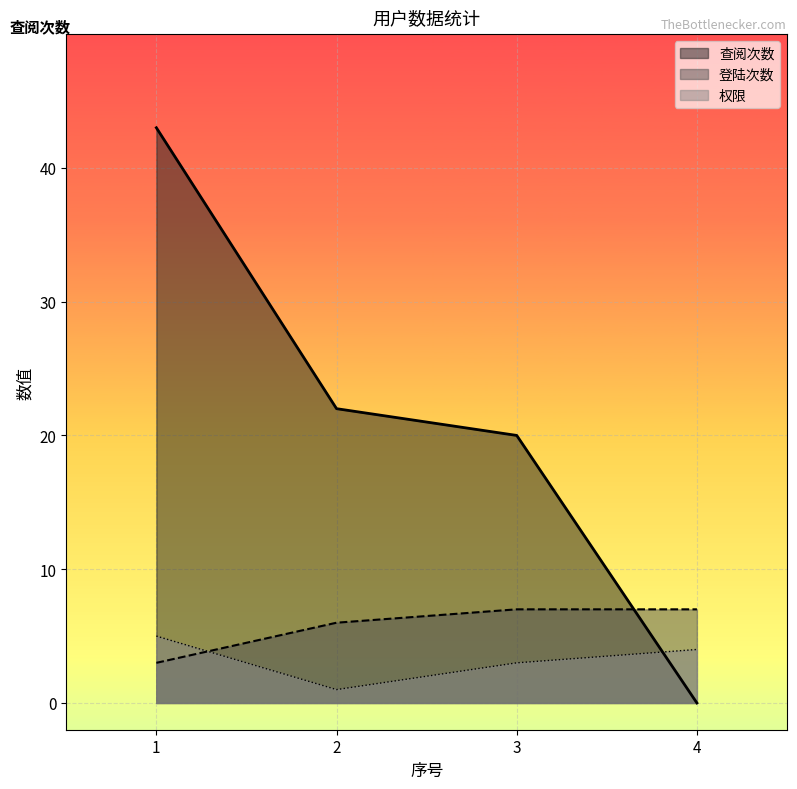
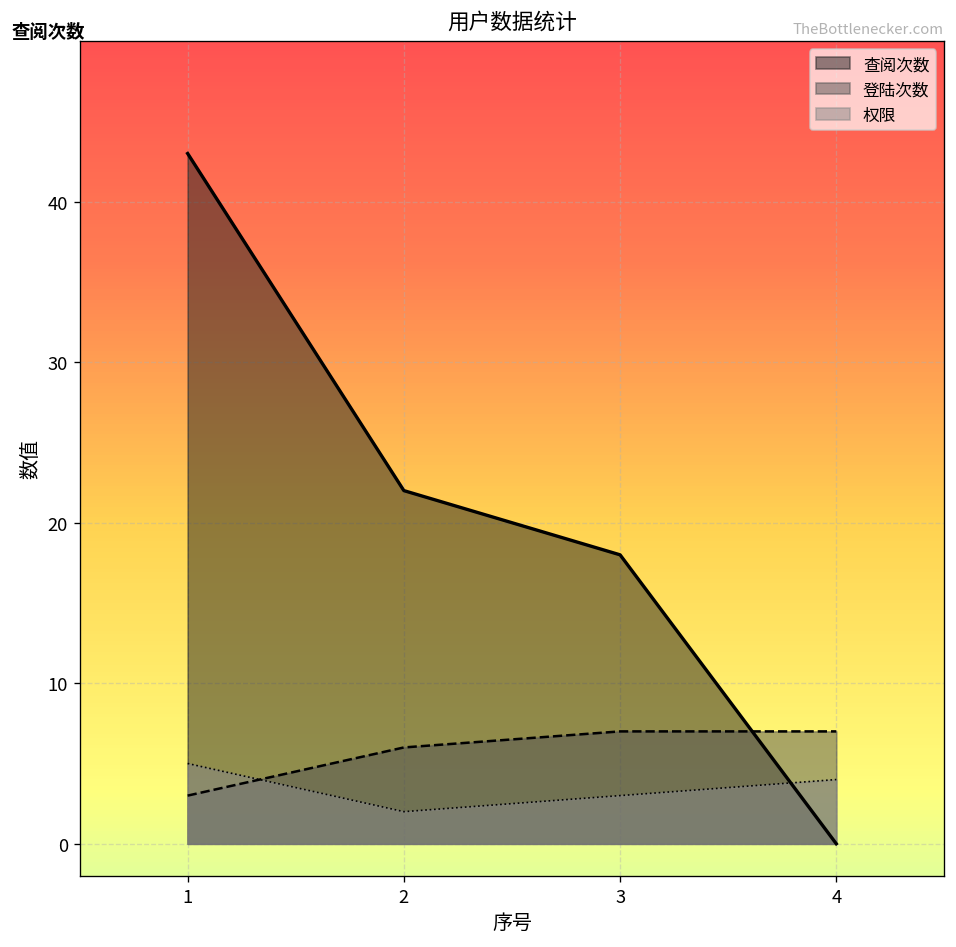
权限, 2: 1 -> 2
查阅次数, 3: 20 -> 18
